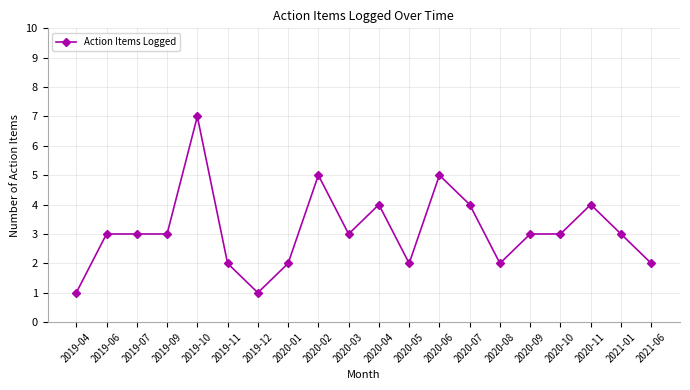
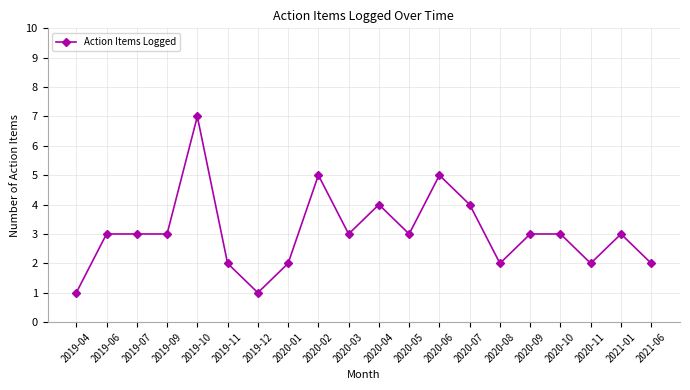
2020-05: 2 -> 3
2020-11: 4 -> 2
